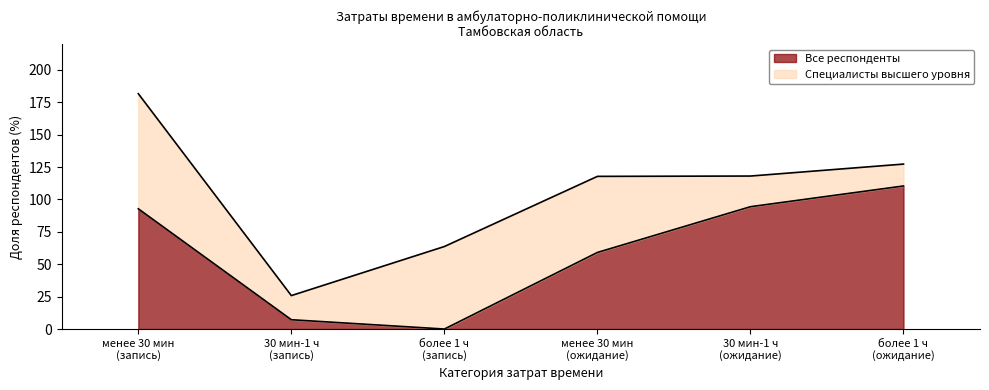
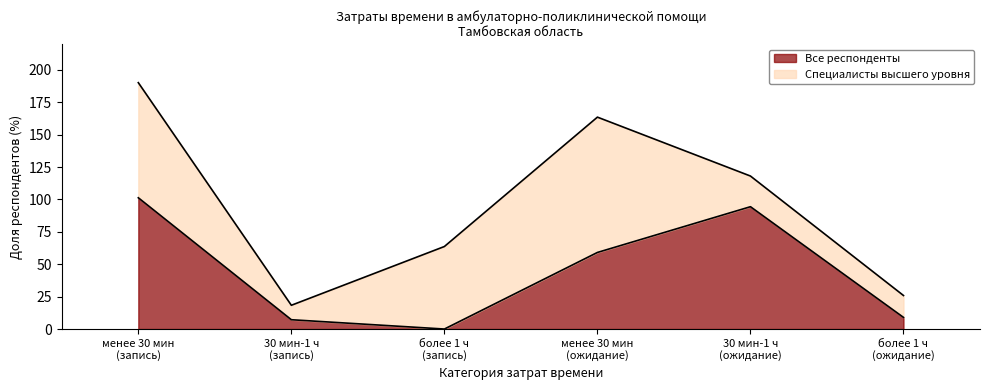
Все респонденты, менее 30 мин (запись): 93 -> 101
Специалисты высшего уровня, 30 мин-1 ч (запись): 19 -> 11
Специалисты высшего уровня, менее 30 мин (ожидание): 59 -> 104
Все респонденты, более 1 ч (ожидание): 110 -> 9
